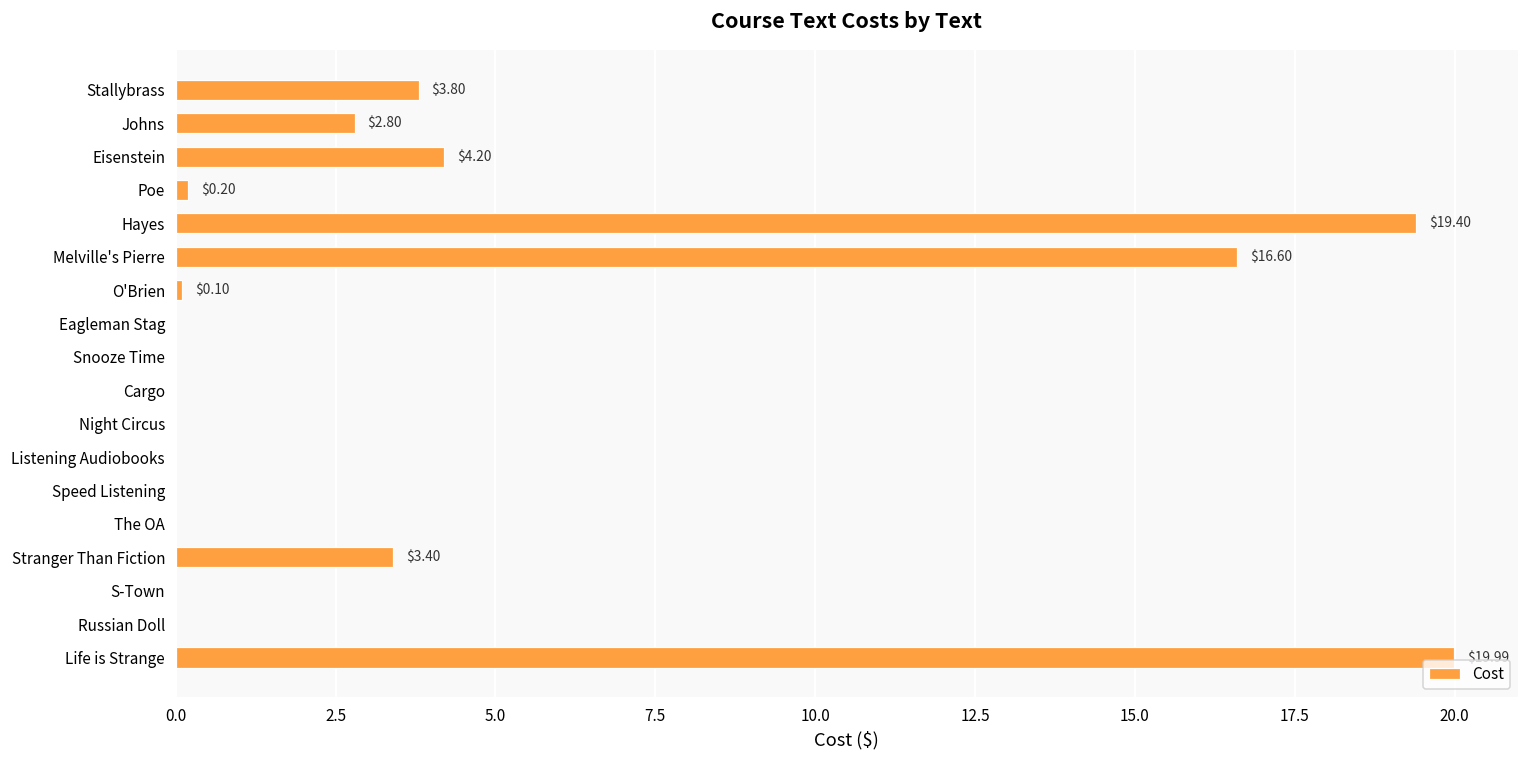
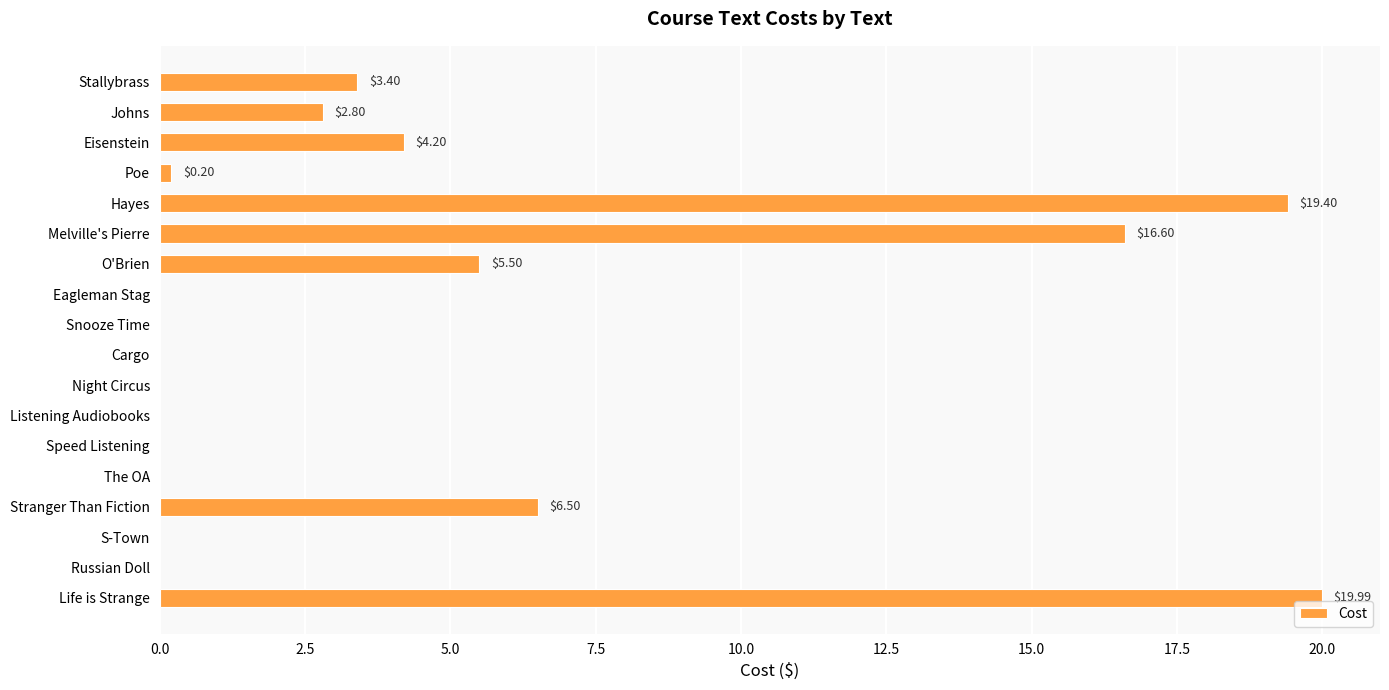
Stallybrass: $3.80 -> $3.40
O'Brien: $0.10 -> $5.50
Stranger Than Fiction: $3.40 -> $6.50
